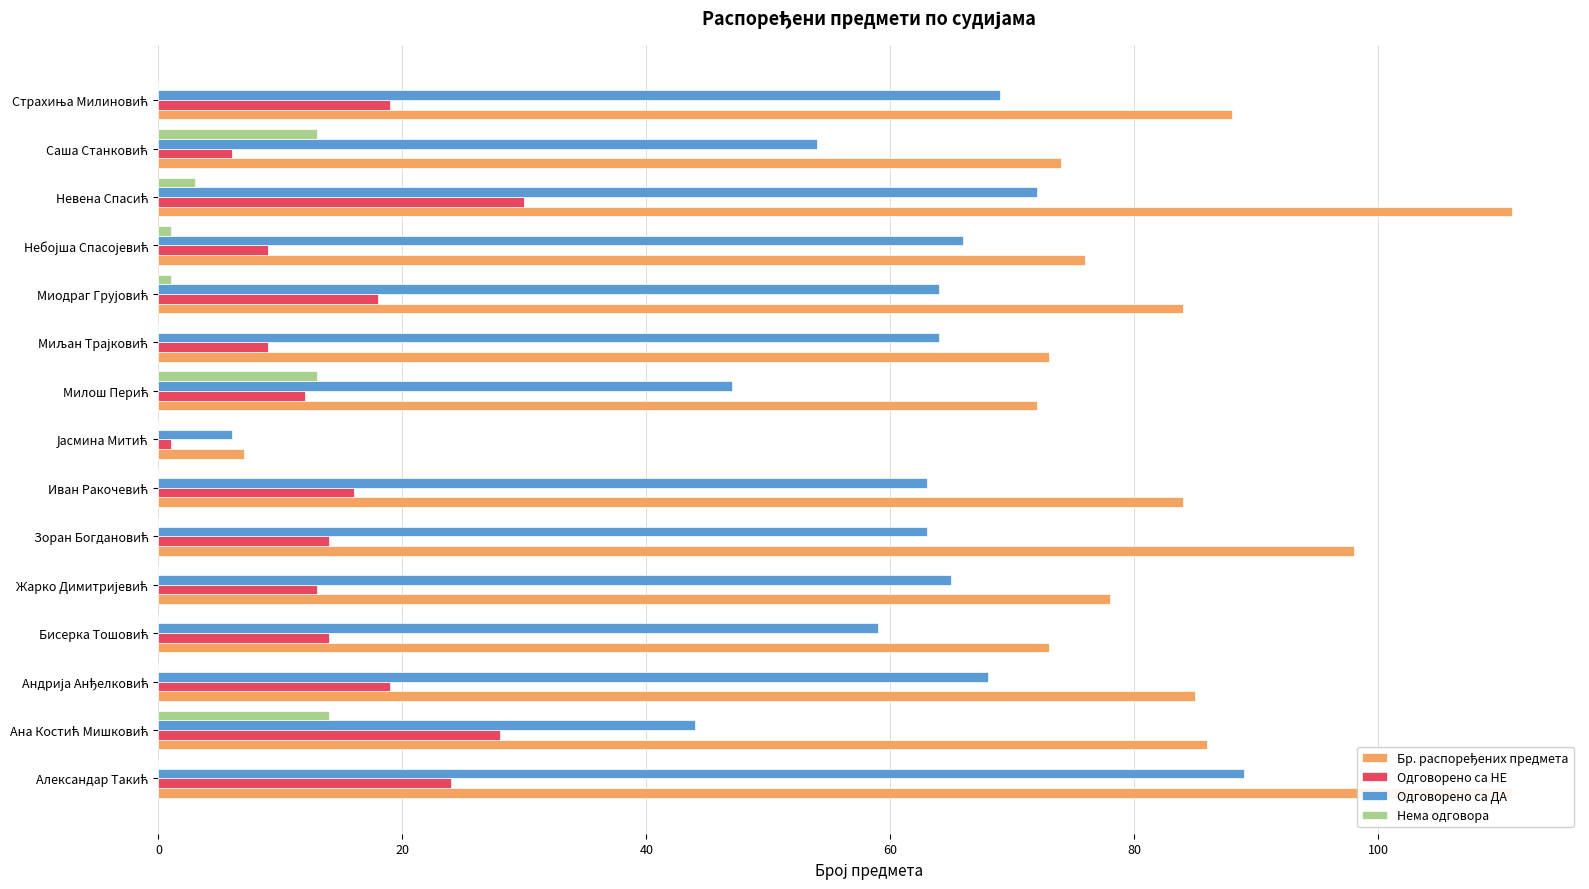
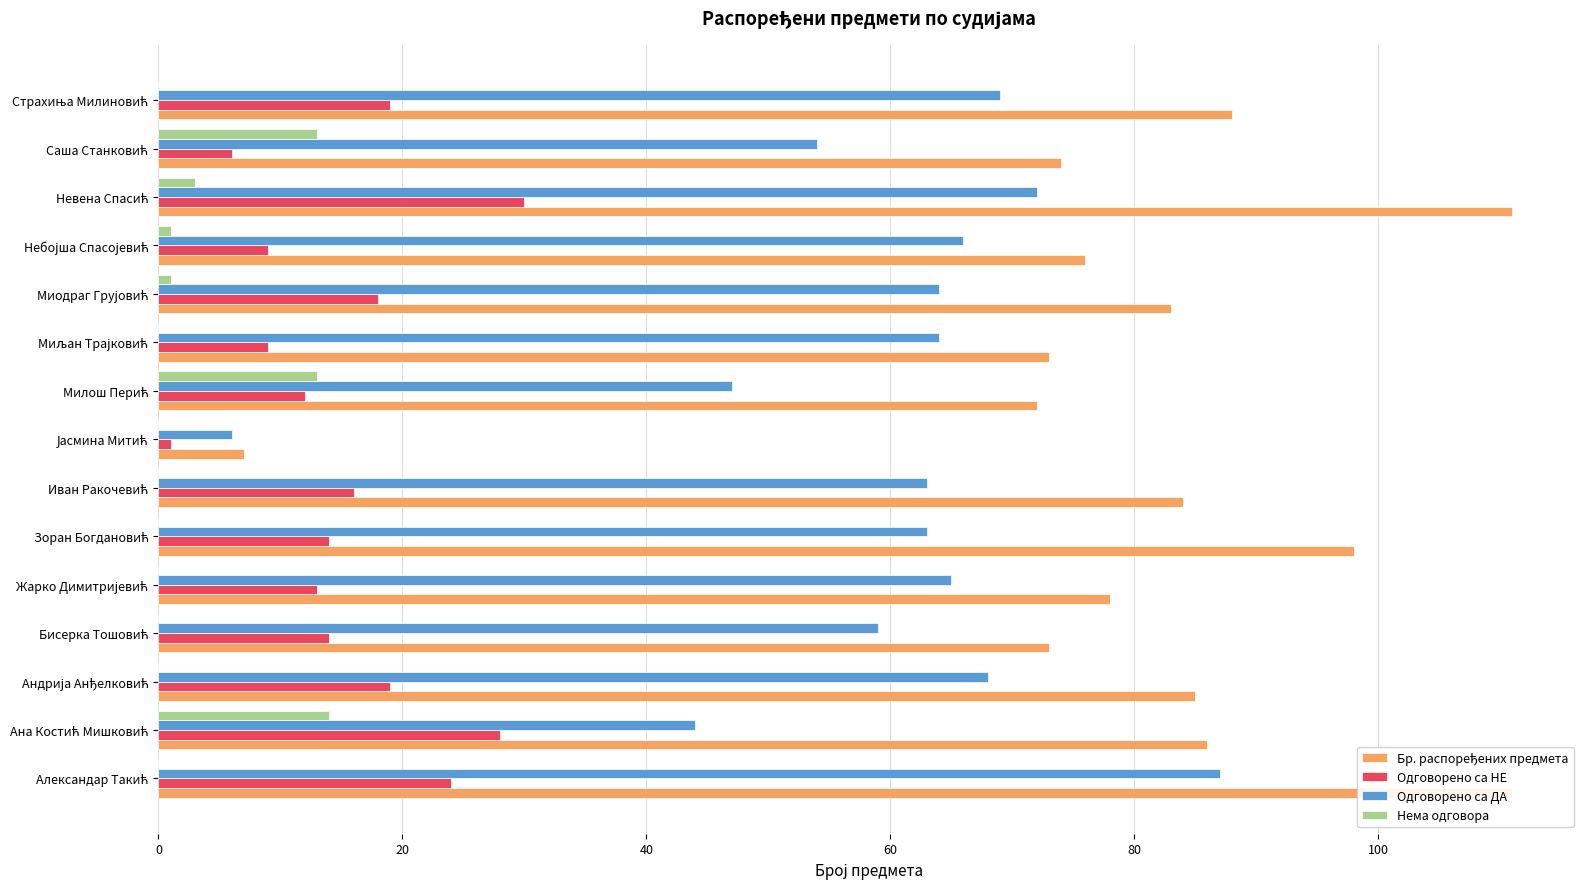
Бр. распоређених предмета, Миодраг Грујовић: 84 -> 83
Одговорено са ДА, Александар Такић: 89 -> 87
